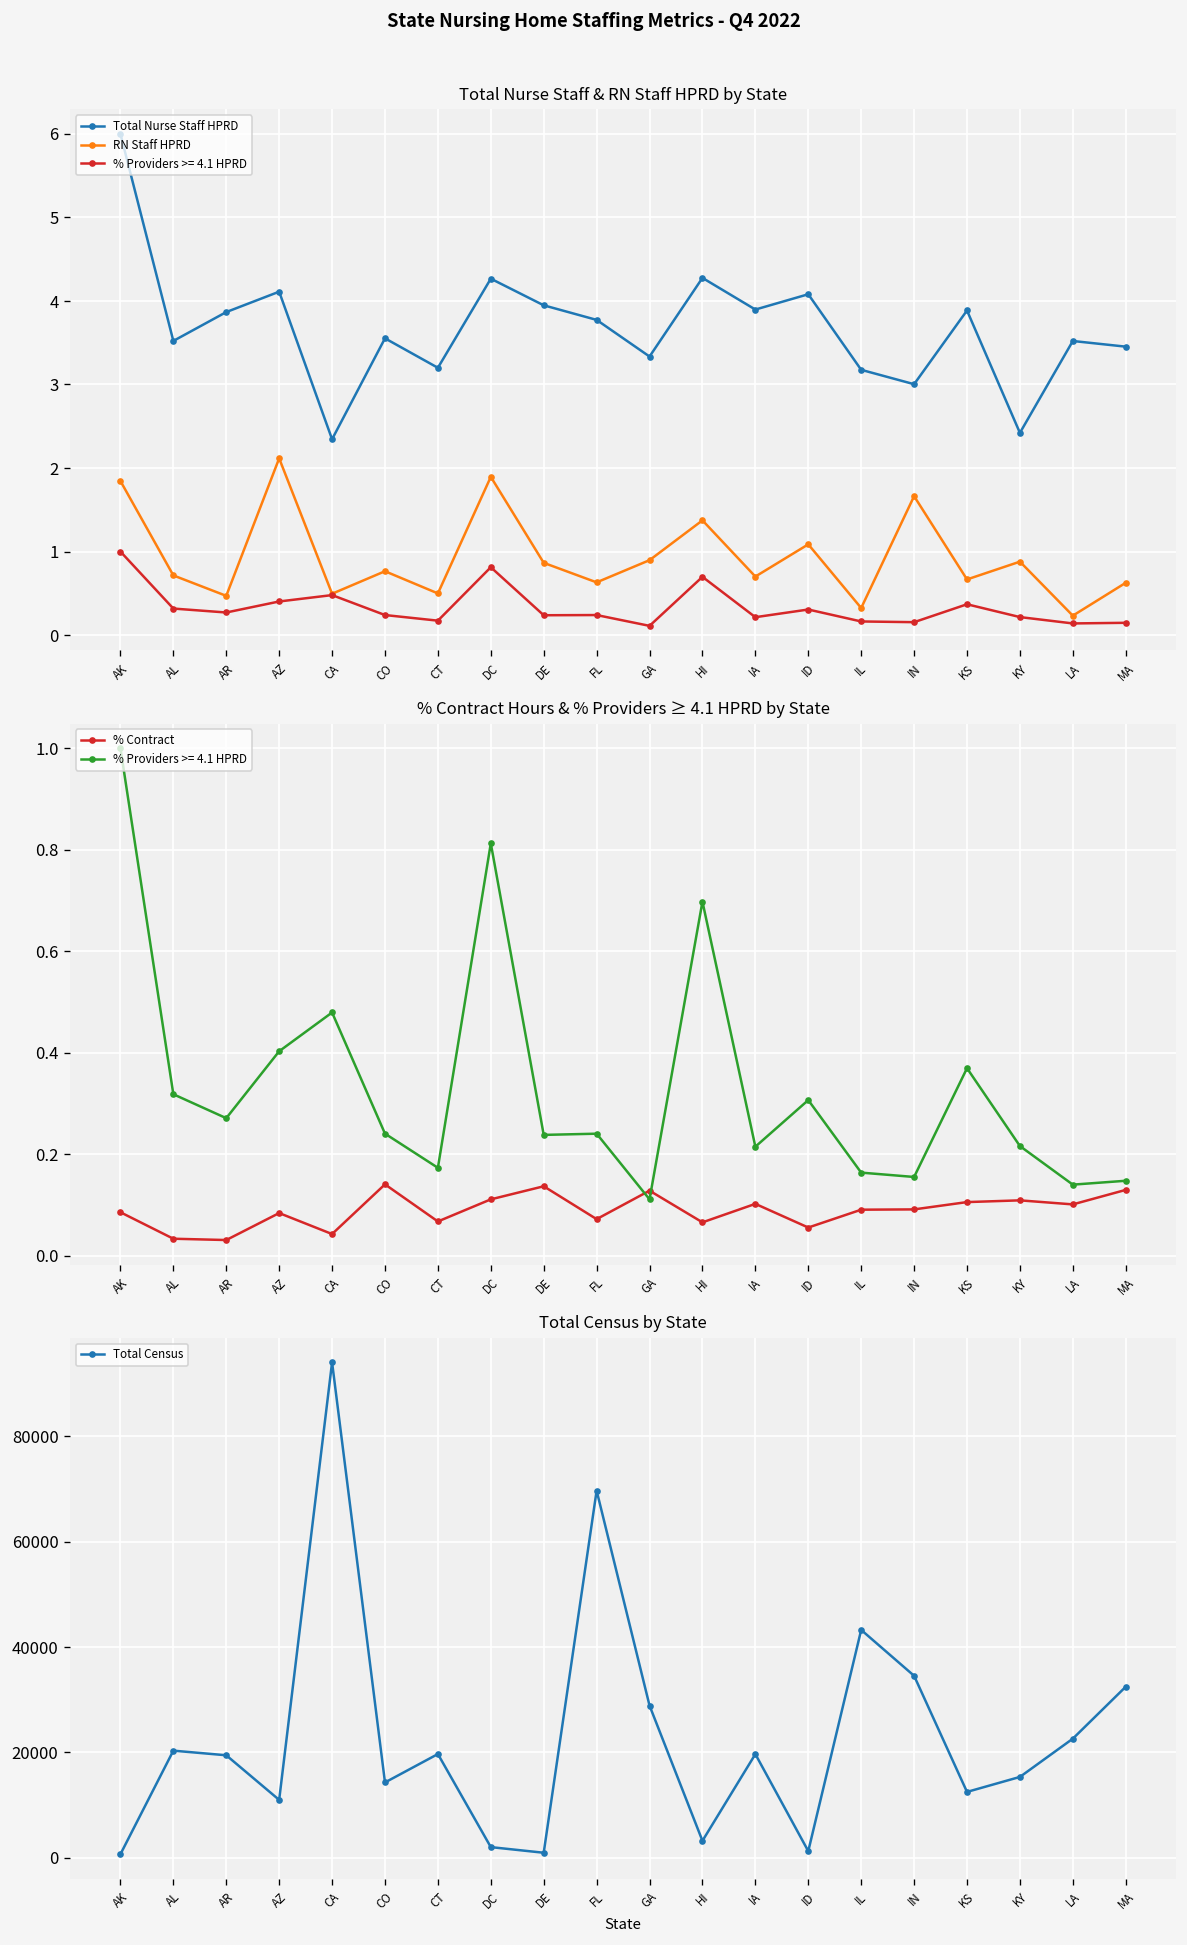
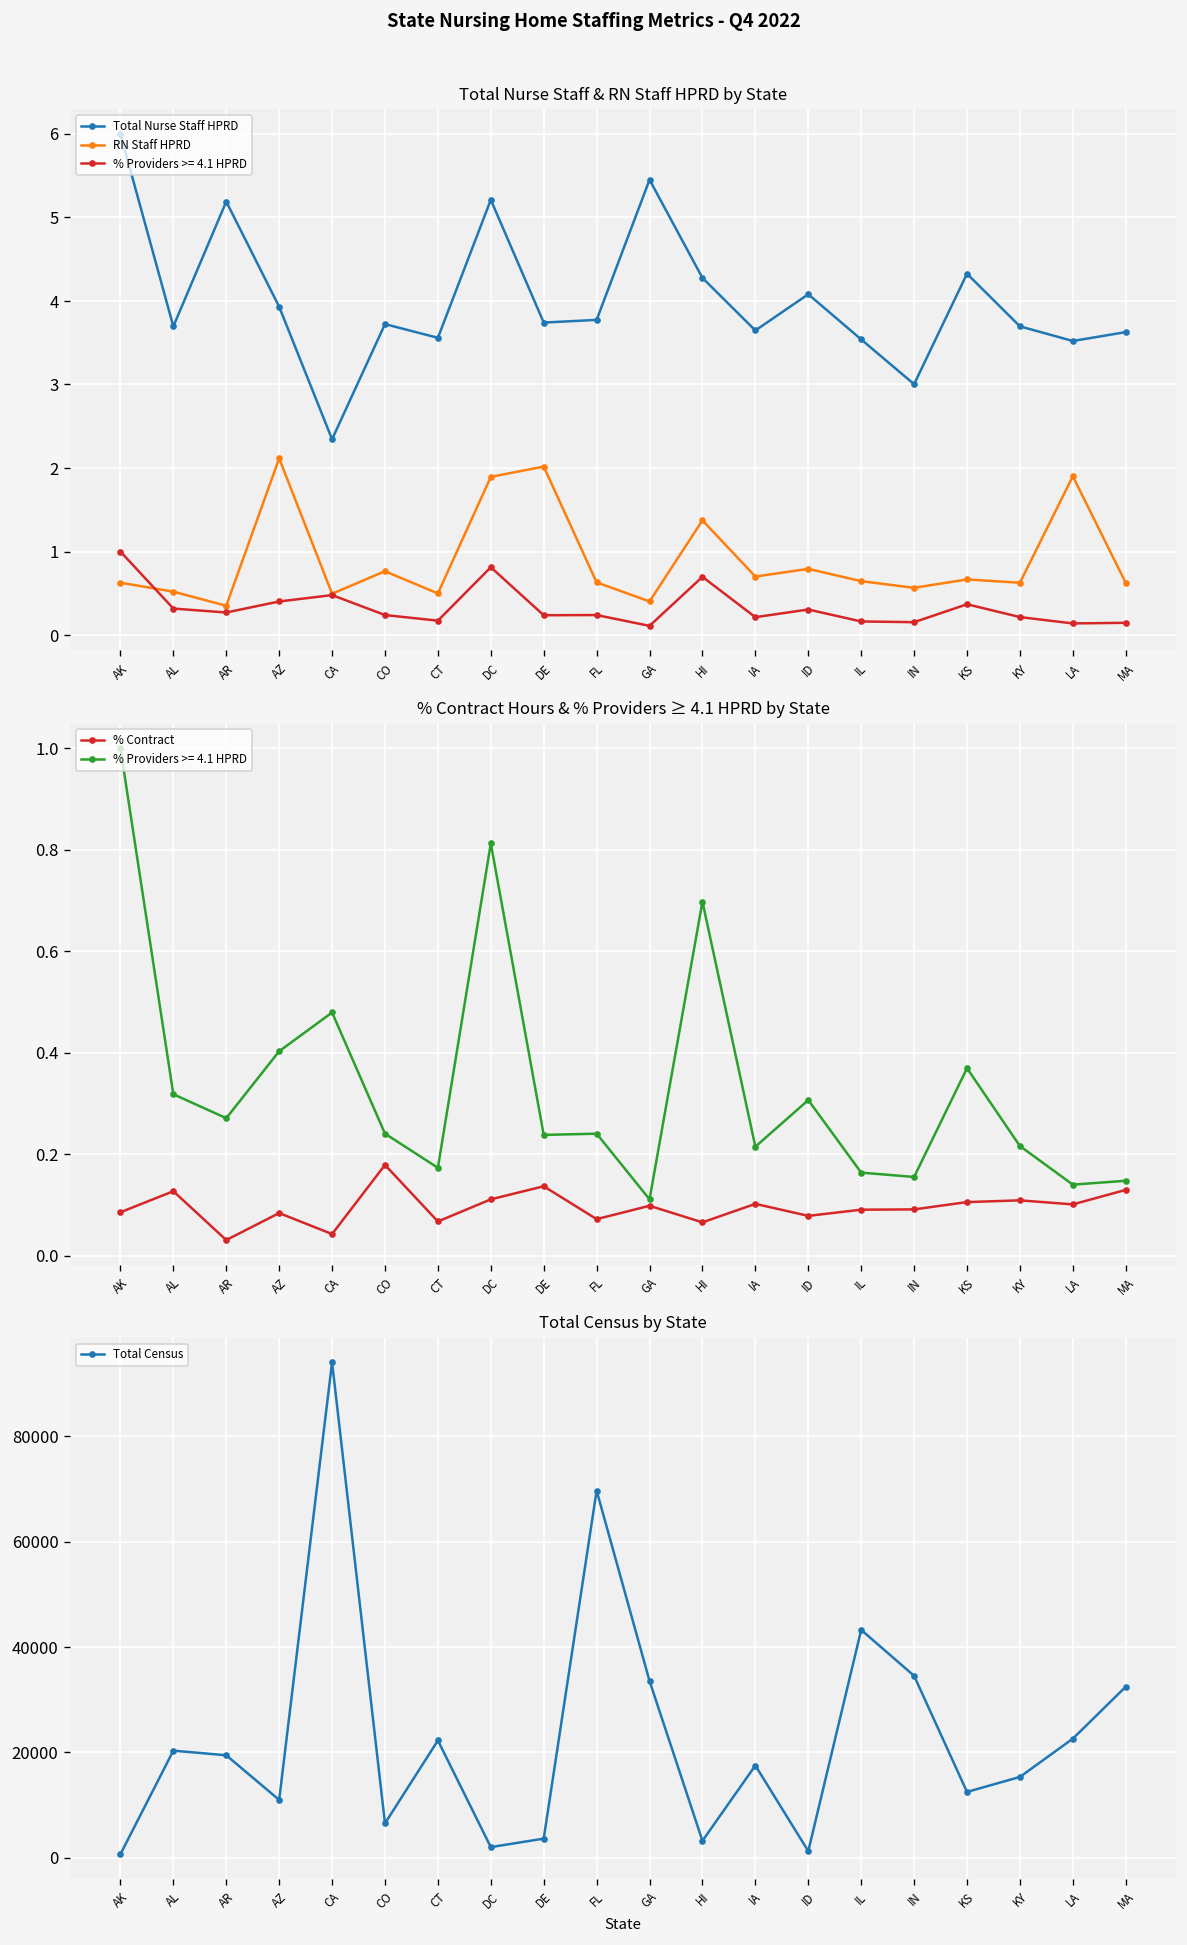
Total Nurse Staff & RN Staff HPRD by State, RN Staff HPRD, AK: 1.8 -> 0.6
Total Nurse Staff & RN Staff HPRD by State, Total Nurse Staff HPRD, AL: 3.5 -> 3.7
Total Nurse Staff & RN Staff HPRD by State, RN Staff HPRD, AL: 0.7 -> 0.5
Total Nurse Staff & RN Staff HPRD by State, Total Nurse Staff HPRD, AR: 3.9 -> 5.2
Total Nurse Staff & RN Staff HPRD by State, RN Staff HPRD, AR: 0.5 -> 0.4
Total Nurse Staff & RN Staff HPRD by State, Total Nurse Staff HPRD, AZ: 4.1 -> 3.9
Total Nurse Staff & RN Staff HPRD by State, Total Nurse Staff HPRD, CO: 3.6 -> 3.7
Total Nurse Staff & RN Staff HPRD by State, Total Nurse Staff HPRD, CT: 3.2 -> 3.6
Total Nurse Staff & RN Staff HPRD by State, Total Nurse Staff HPRD, DC: 4.3 -> 5.2
Total Nurse Staff & RN Staff HPRD by State, Total Nurse Staff HPRD, DE: 3.9 -> 3.7
Total Nurse Staff & RN Staff HPRD by State, RN Staff HPRD, DE: 0.9 -> 2.0
Total Nurse Staff & RN Staff HPRD by State, Total Nurse Staff HPRD, GA: 3.3 -> 5.4
Total Nurse Staff & RN Staff HPRD by State, RN Staff HPRD, GA: 0.9 -> 0.4
Total Nurse Staff & RN Staff HPRD by State, Total Nurse Staff HPRD, IA: 3.9 -> 3.6
Total Nurse Staff & RN Staff HPRD by State, RN Staff HPRD, ID: 1.1 -> 0.8
Total Nurse Staff & RN Staff HPRD by State, Total Nurse Staff HPRD, IL: 3.2 -> 3.5
Total Nurse Staff & RN Staff HPRD by State, RN Staff HPRD, IL: 0.3 -> 0.6
Total Nurse Staff & RN Staff HPRD by State, RN Staff HPRD, IN: 1.7 -> 0.6
Total Nurse Staff & RN Staff HPRD by State, Total Nurse Staff HPRD, KS: 3.9 -> 4.3
Total Nurse Staff & RN Staff HPRD by State, Total Nurse Staff HPRD, KY: 2.4 -> 3.7
Total Nurse Staff & RN Staff HPRD by State, RN Staff HPRD, KY: 0.9 -> 0.6
Total Nurse Staff & RN Staff HPRD by State, RN Staff HPRD, LA: 0.2 -> 1.9
Total Nurse Staff & RN Staff HPRD by State, Total Nurse Staff HPRD, MA: 3.5 -> 3.6
% Contract Hours & % Providers ≥ 4.1 HPRD by State, % Contract, AL: 0.03 -> 0.13
% Contract Hours & % Providers ≥ 4.1 HPRD by State, % Contract, CO: 0.14 -> 0.18
% Contract Hours & % Providers ≥ 4.1 HPRD by State, % Contract, GA: 0.13 -> 0.10
% Contract Hours & % Providers ≥ 4.1 HPRD by State, % Contract, ID: 0.06 -> 0.08
Total Census by State, CO: 14000 -> 6000
Total Census by State, CT: 20000 -> 22000
Total Census by State, DE: 1000 -> 4000
Total Census by State, GA: 29000 -> 34000
Total Census by State, IA: 20000 -> 17000
